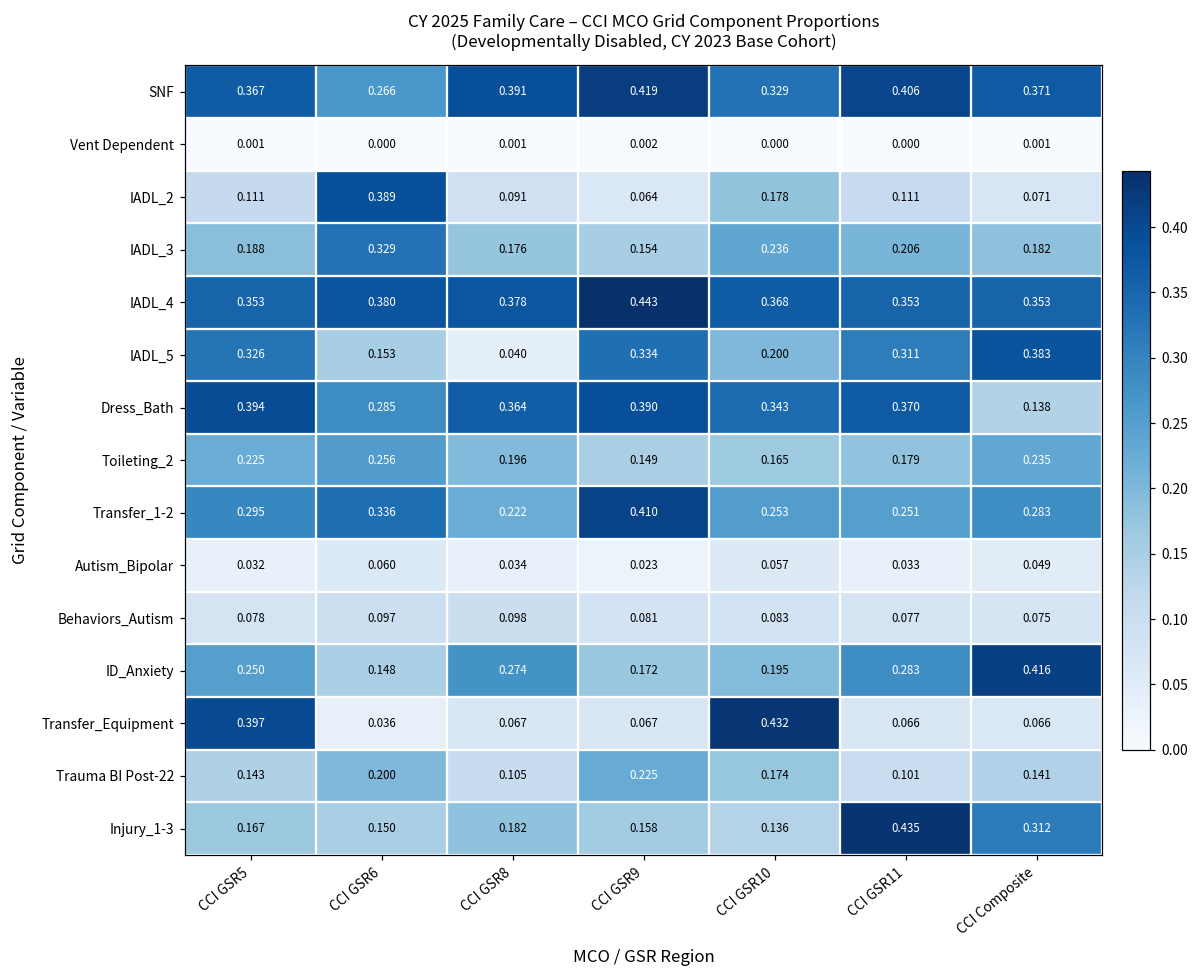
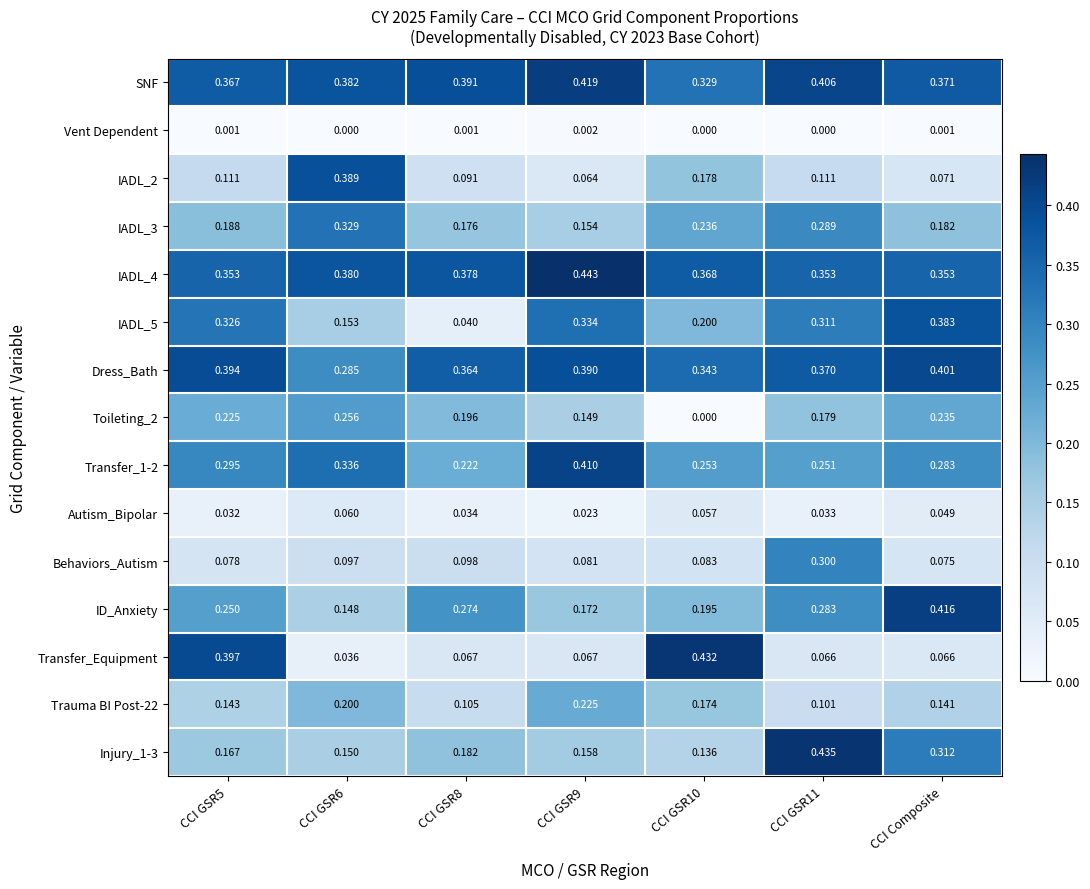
SNF, CCI GSR6: 0.266 -> 0.382
IADL_3, CCI GSR11: 0.206 -> 0.289
Dress_Bath, CCI Composite: 0.138 -> 0.401
Toileting_2, CCI GSR10: 0.165 -> 0.000
Behaviors_Autism, CCI GSR11: 0.077 -> 0.300
